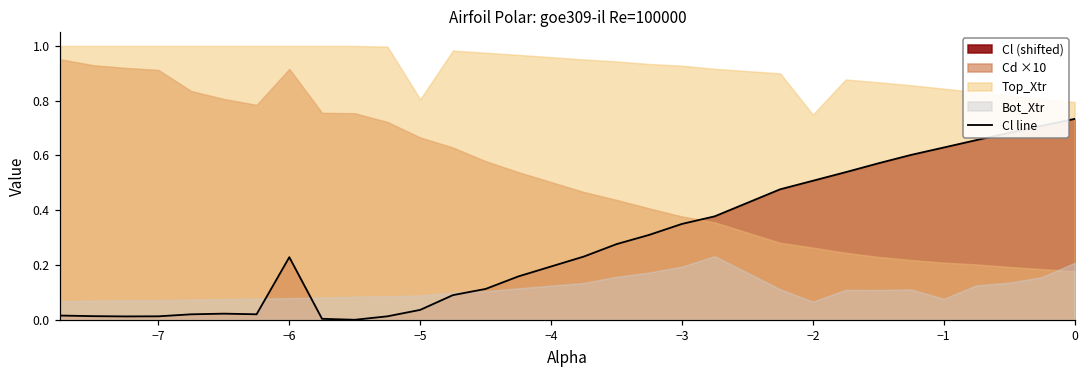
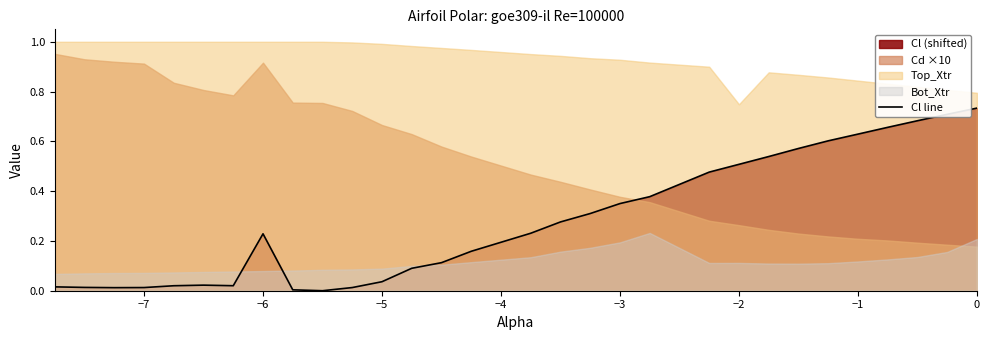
Top_Xtr, −5: 0.80 -> 0.99
Bot_Xtr, −2: 0.07 -> 0.11
Bot_Xtr, −1: 0.08 -> 0.12
